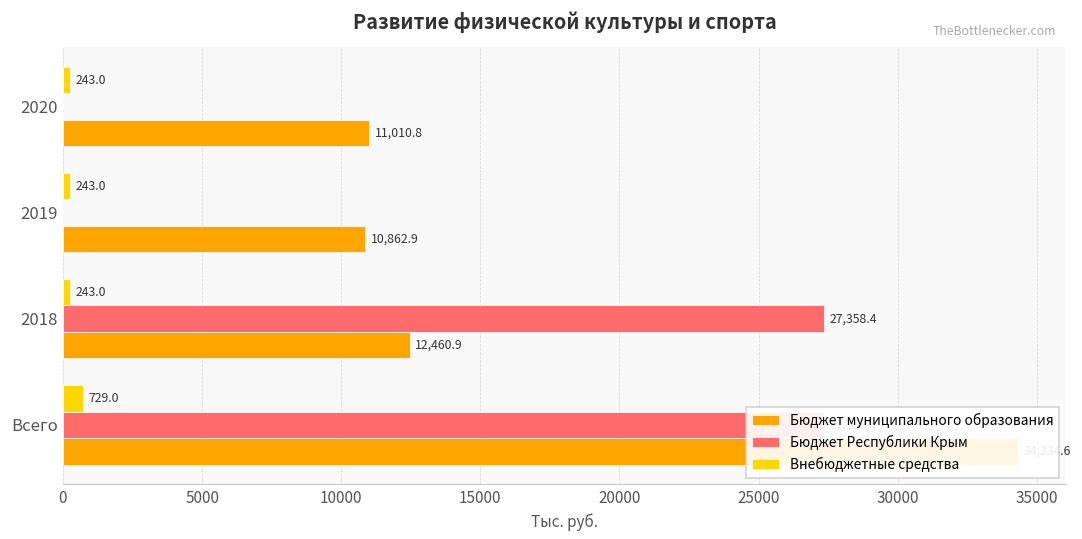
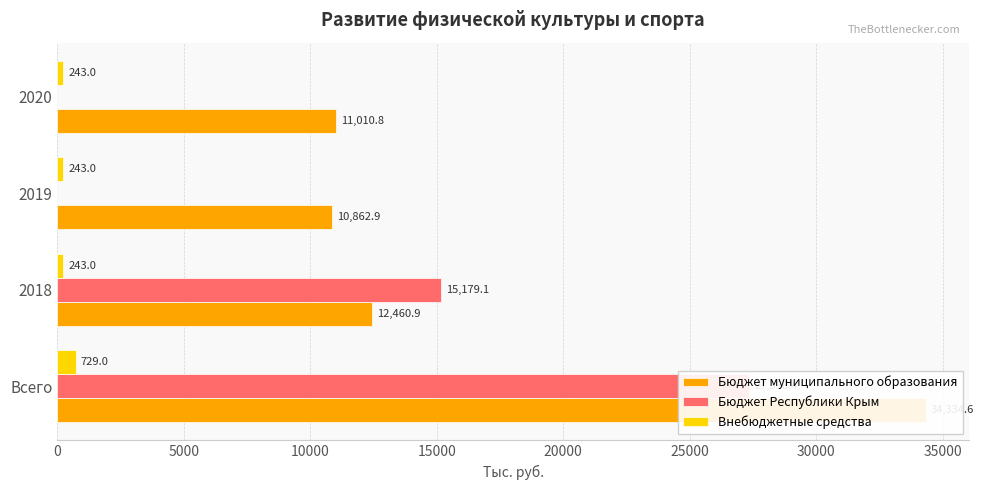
Бюджет Республики Крым, 2018: 27,358.4 -> 15,179.1
